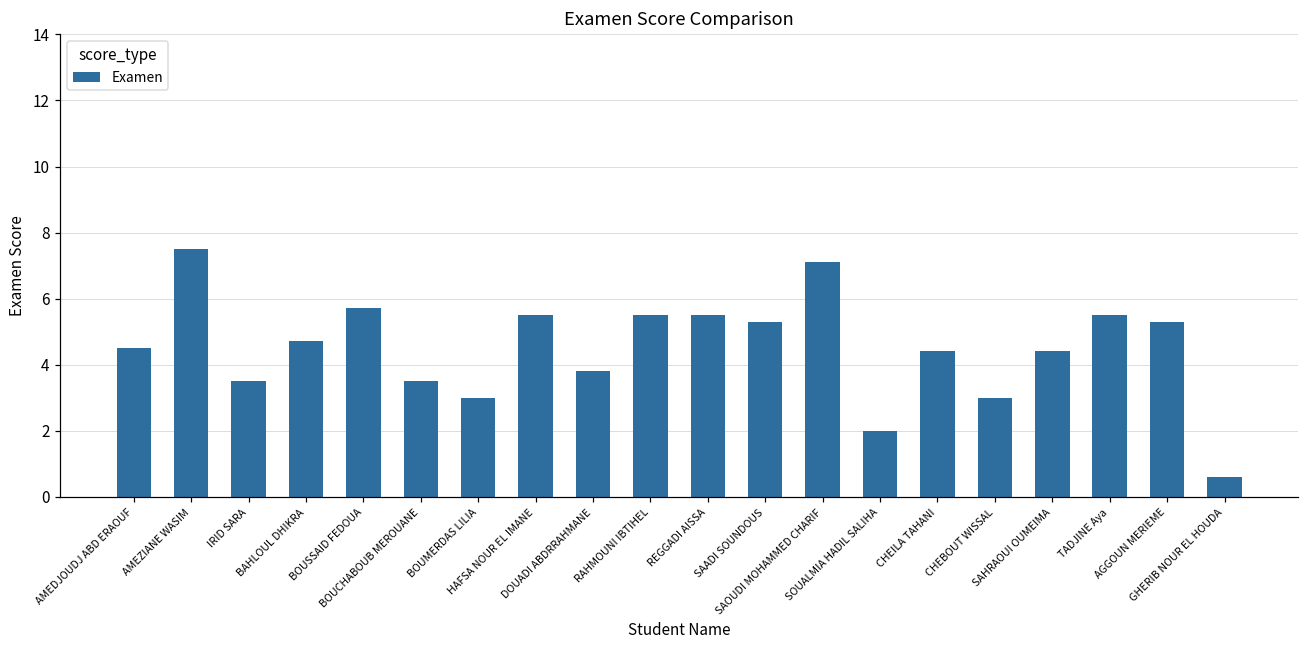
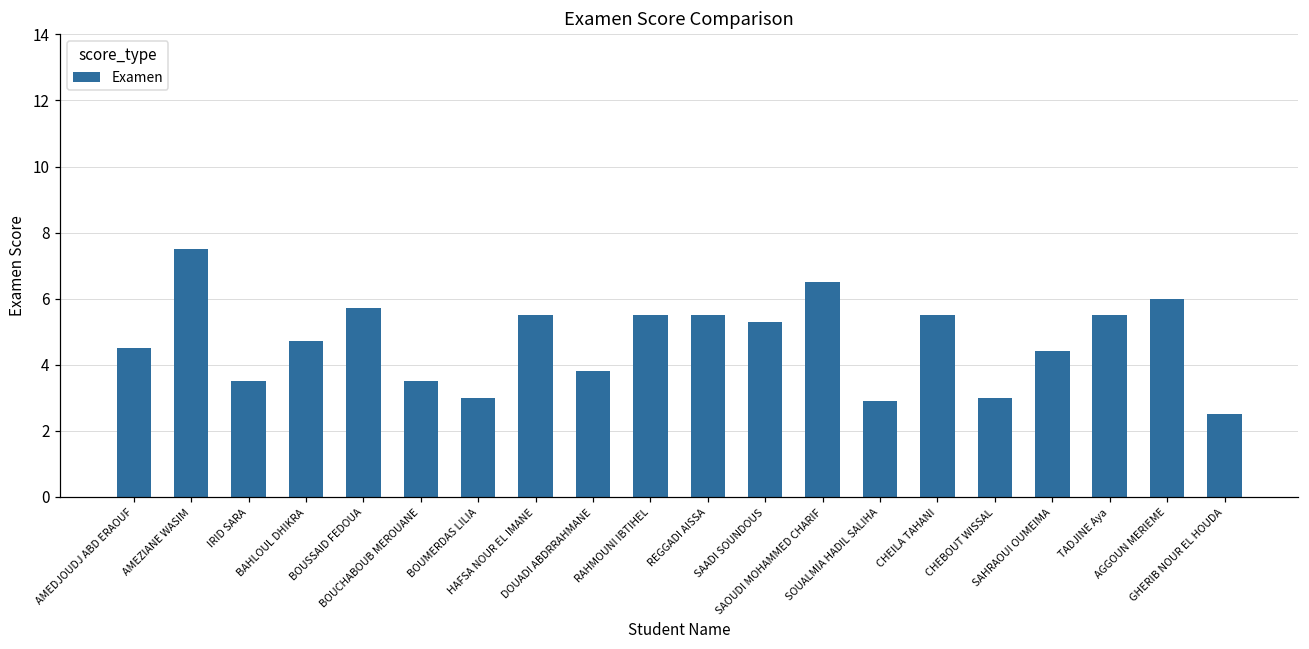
SAOUDI MOHAMMED CHARIF: 7.1 -> 6.5
SOUALMIA HADIL SALIHA: 2.0 -> 2.9
CHEILA TAHANI: 4.4 -> 5.5
AGGOUN MERIEME: 5.3 -> 6.0
GHERIB NOUR EL HOUDA: 0.6 -> 2.5
